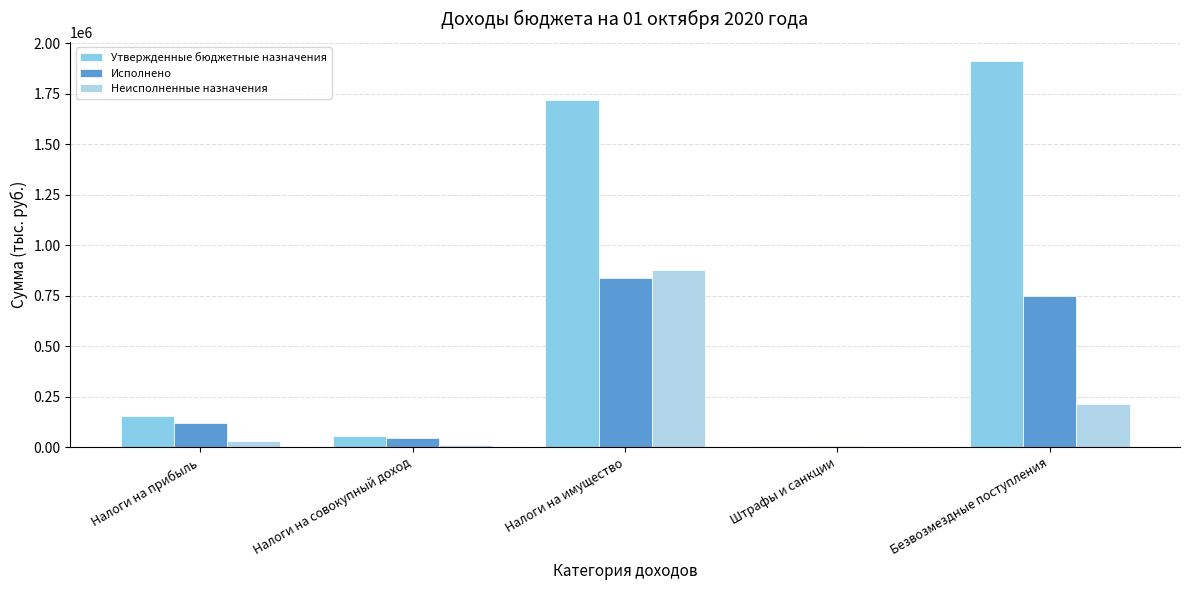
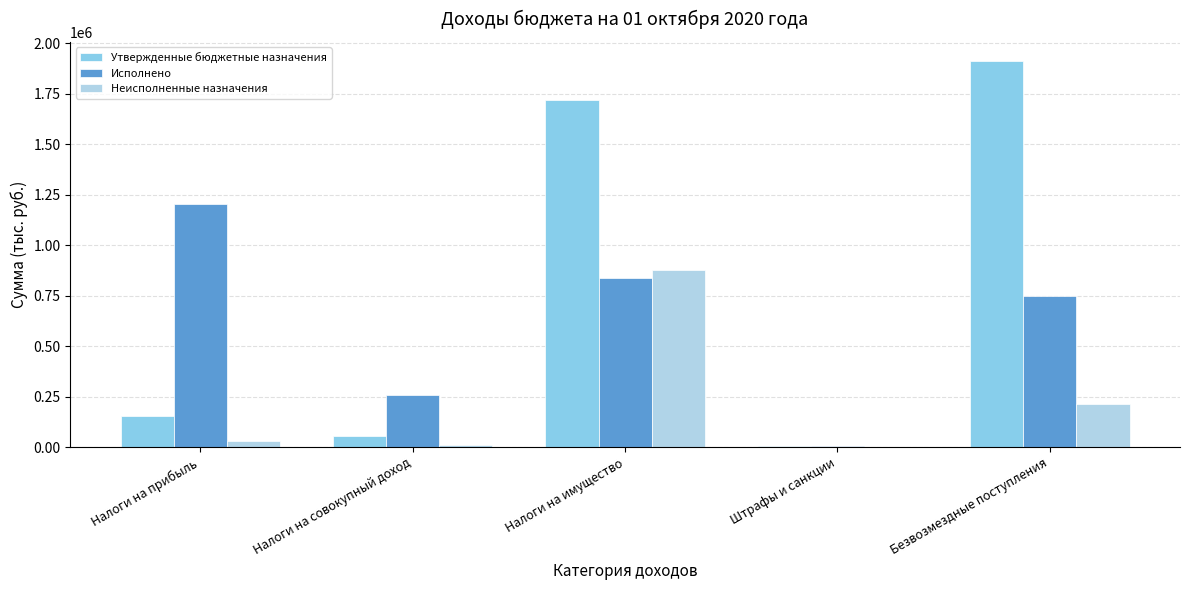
Исполнено, Налоги на прибыль: 120000 -> 1200000
Исполнено, Налоги на совокупный доход: 50000 -> 260000
